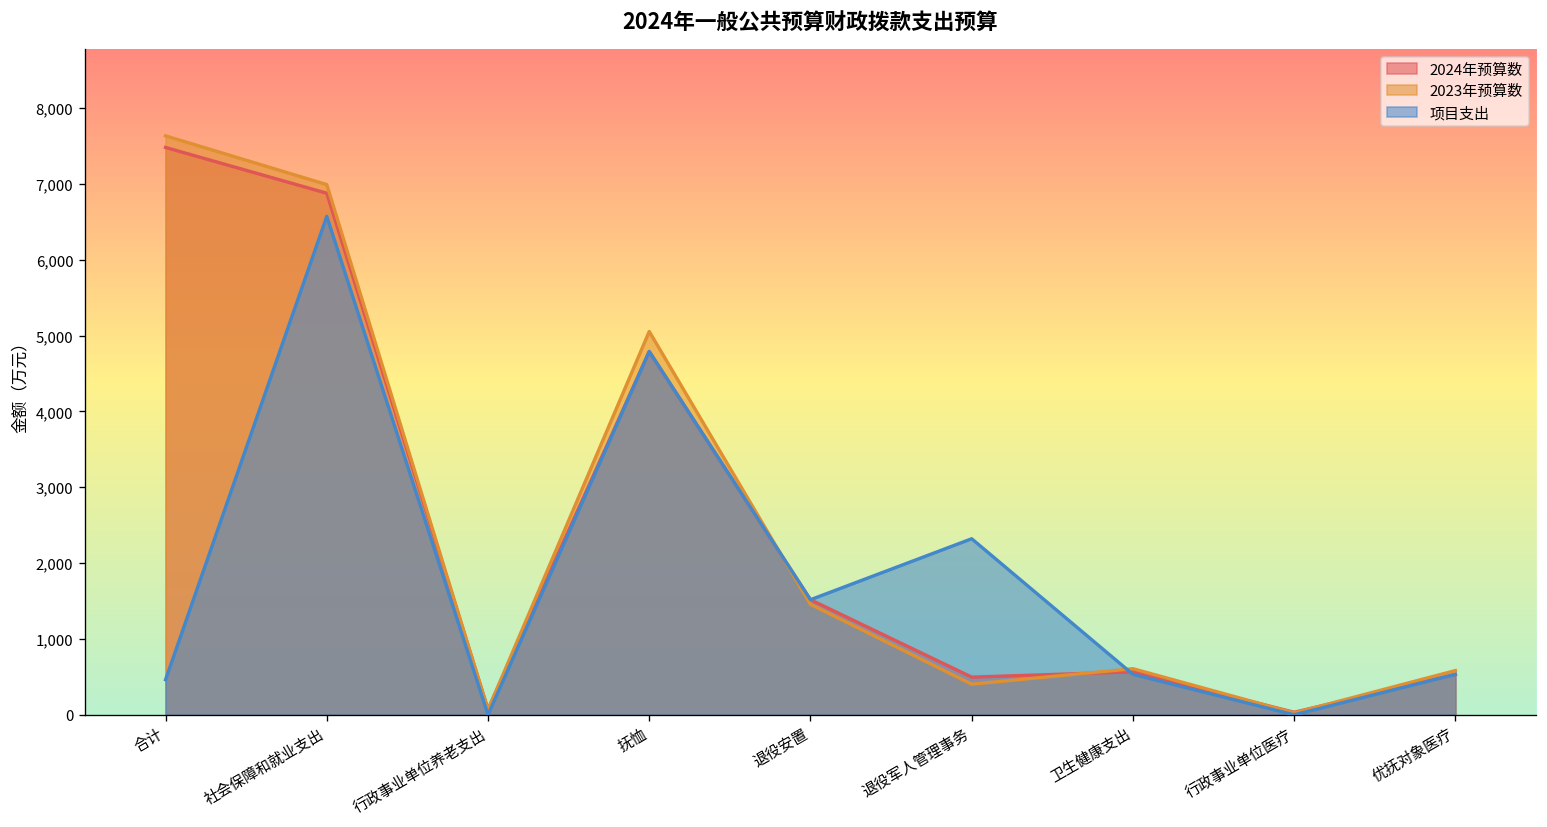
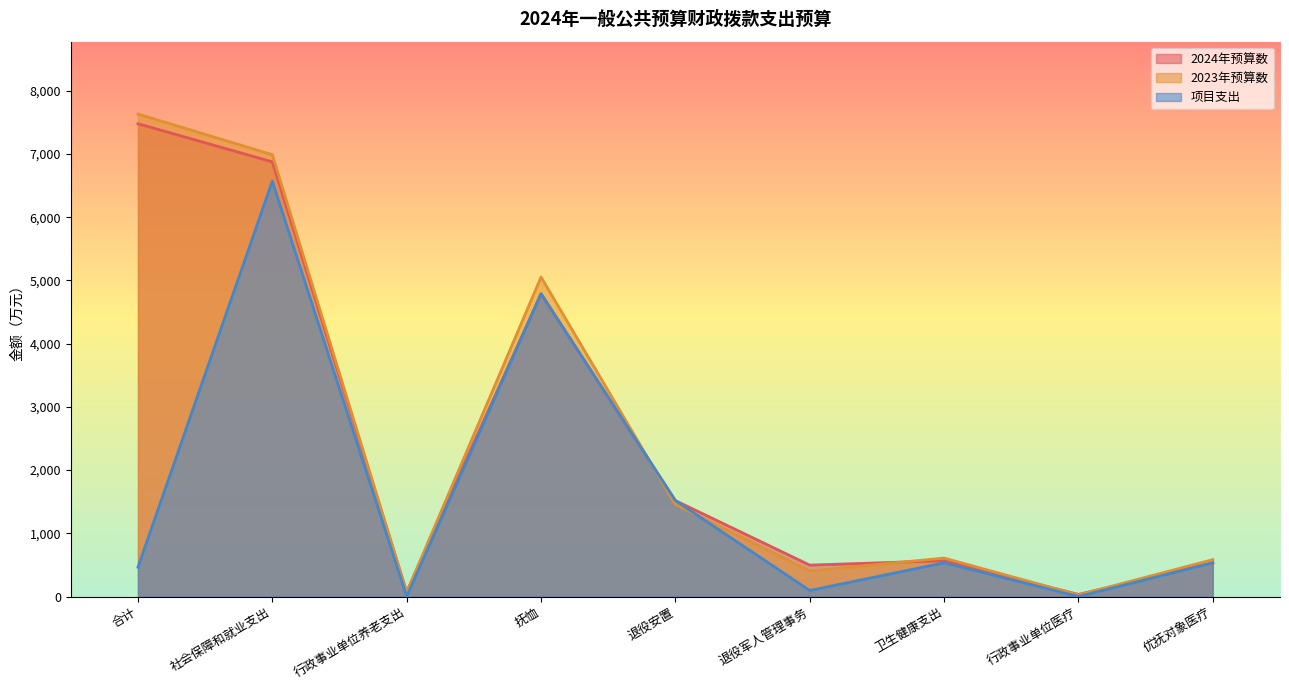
项目支出, 退役军人管理事务: 2,300 -> 100
